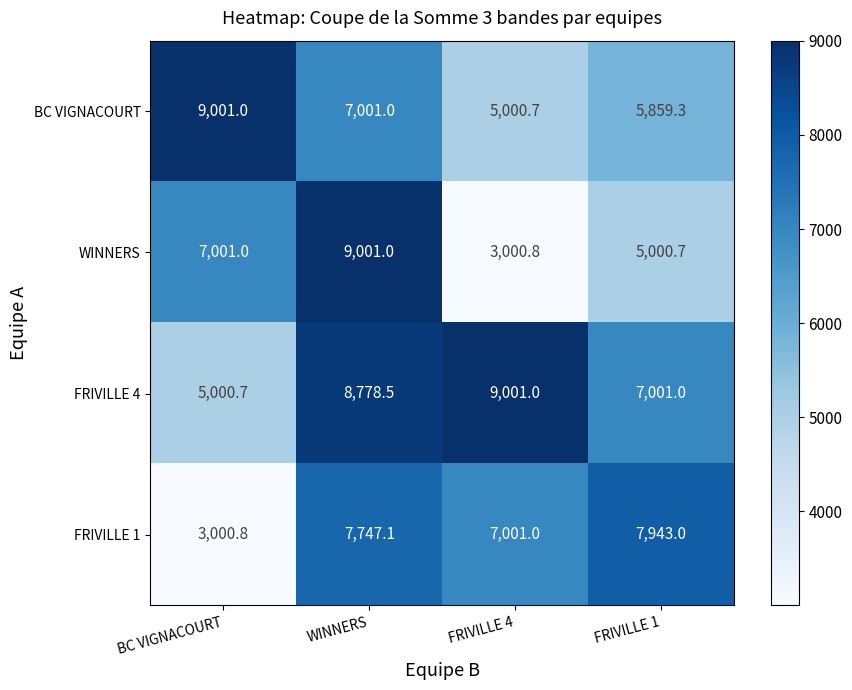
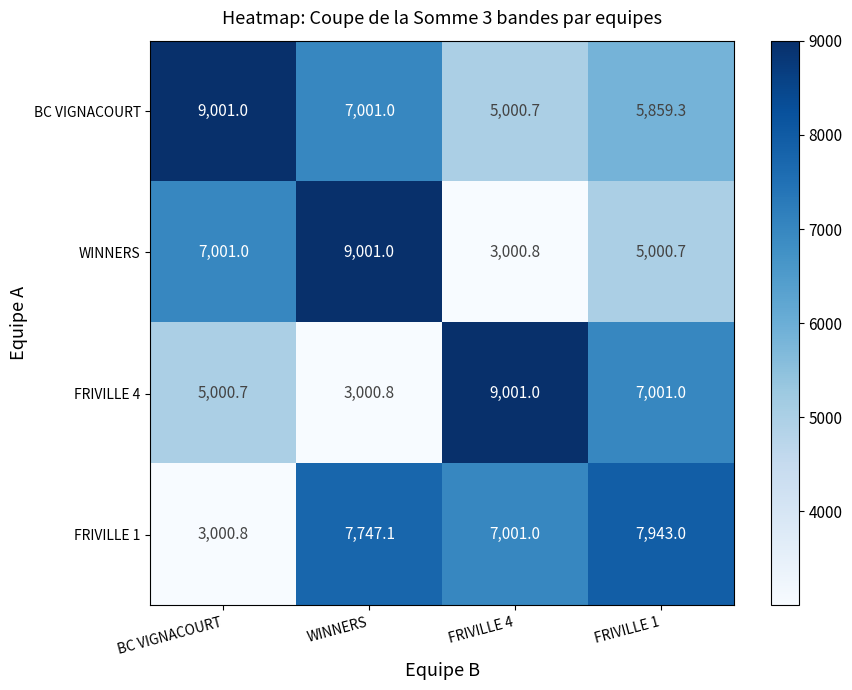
FRIVILLE 4, WINNERS: 8,778.5 -> 3,000.8
